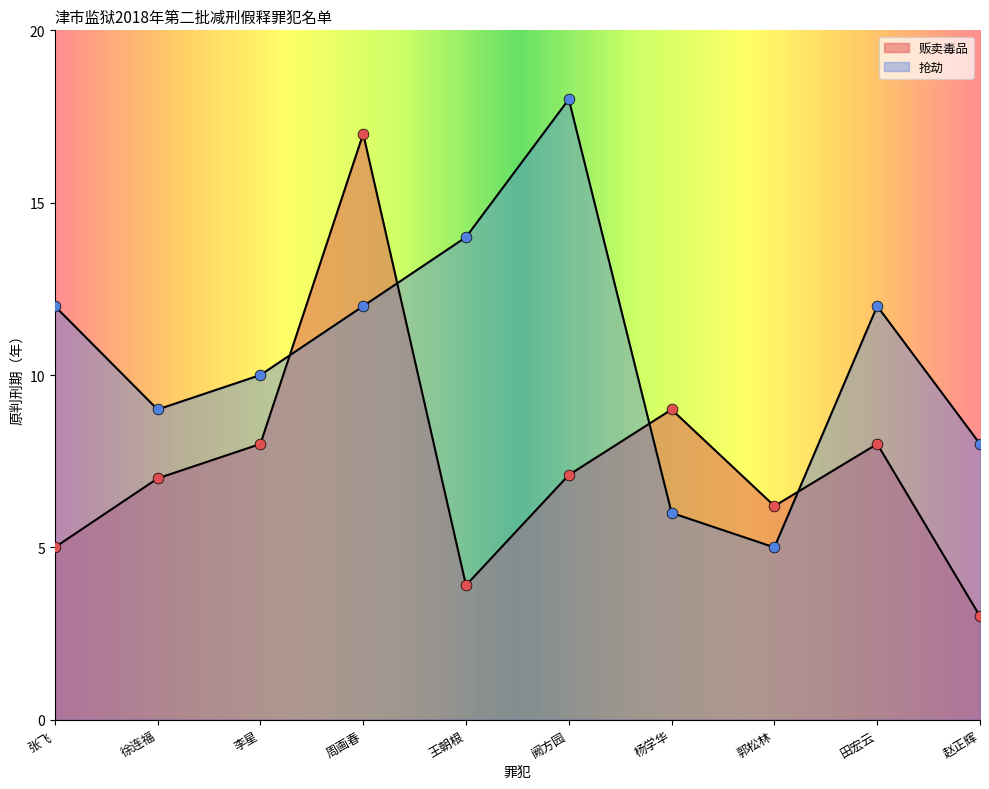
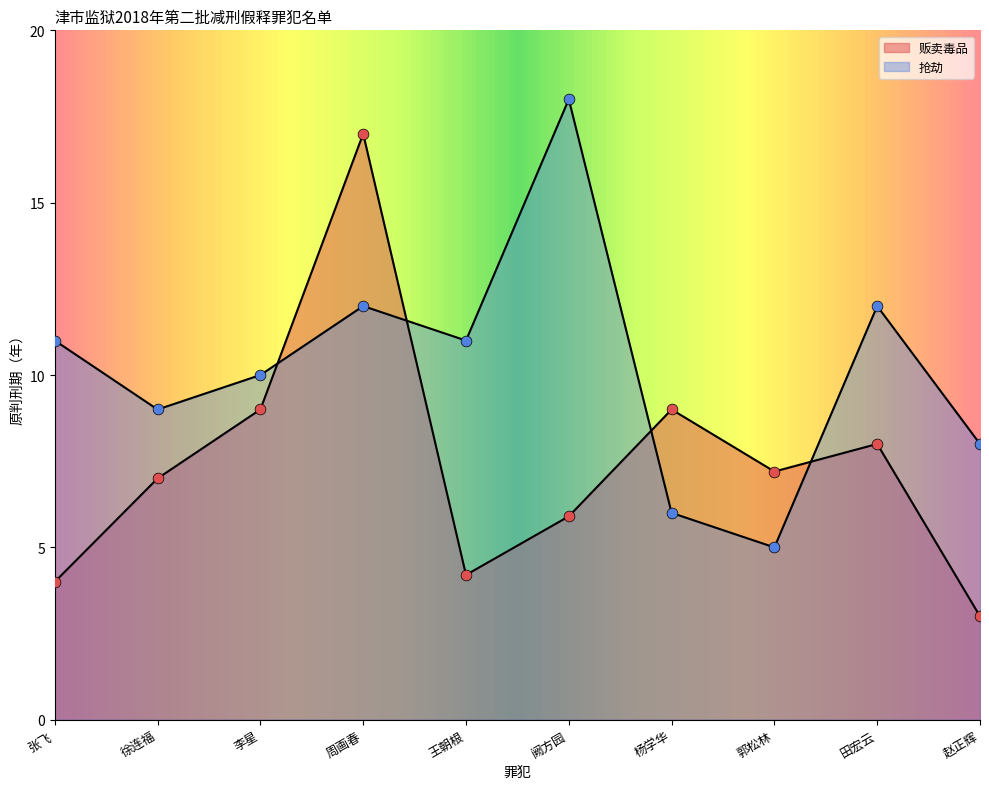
贩卖毒品, 张飞: 5 -> 4
抢劫, 张飞: 12 -> 11
贩卖毒品, 李星: 8 -> 9
贩卖毒品, 王朝根: 3.9 -> 4.2
抢劫, 王朝根: 14 -> 11
贩卖毒品, 阙方园: 7.1 -> 5.9
贩卖毒品, 郭松林: 6.2 -> 7.2
